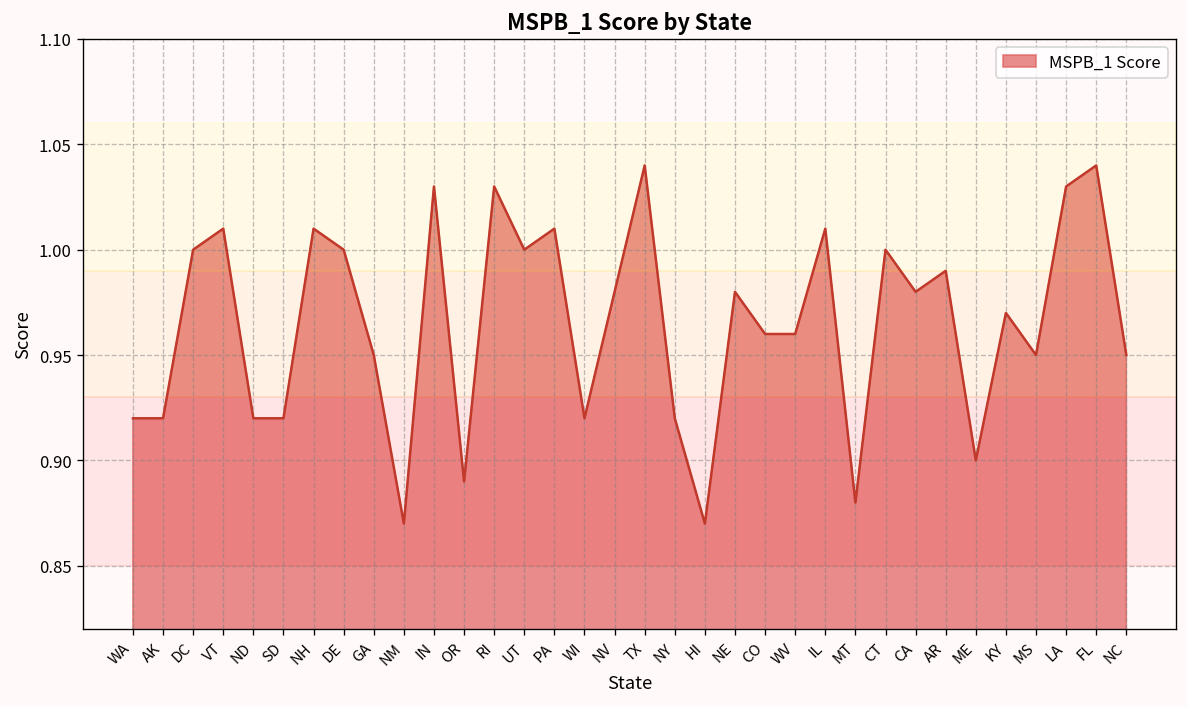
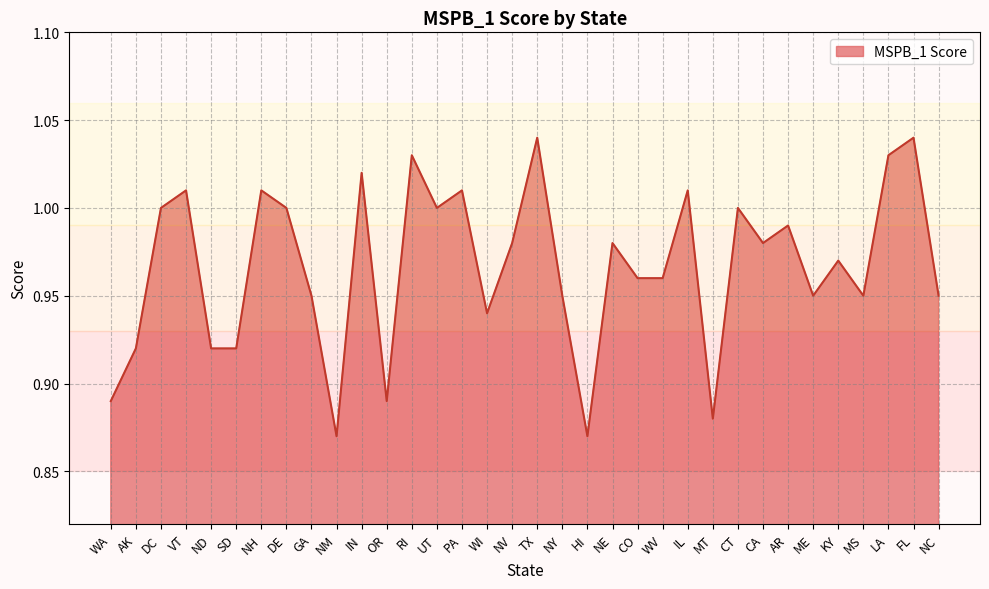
WA: 0.92 -> 0.89
IN: 1.03 -> 1.02
WI: 0.92 -> 0.94
NY: 0.92 -> 0.95
ME: 0.90 -> 0.95
